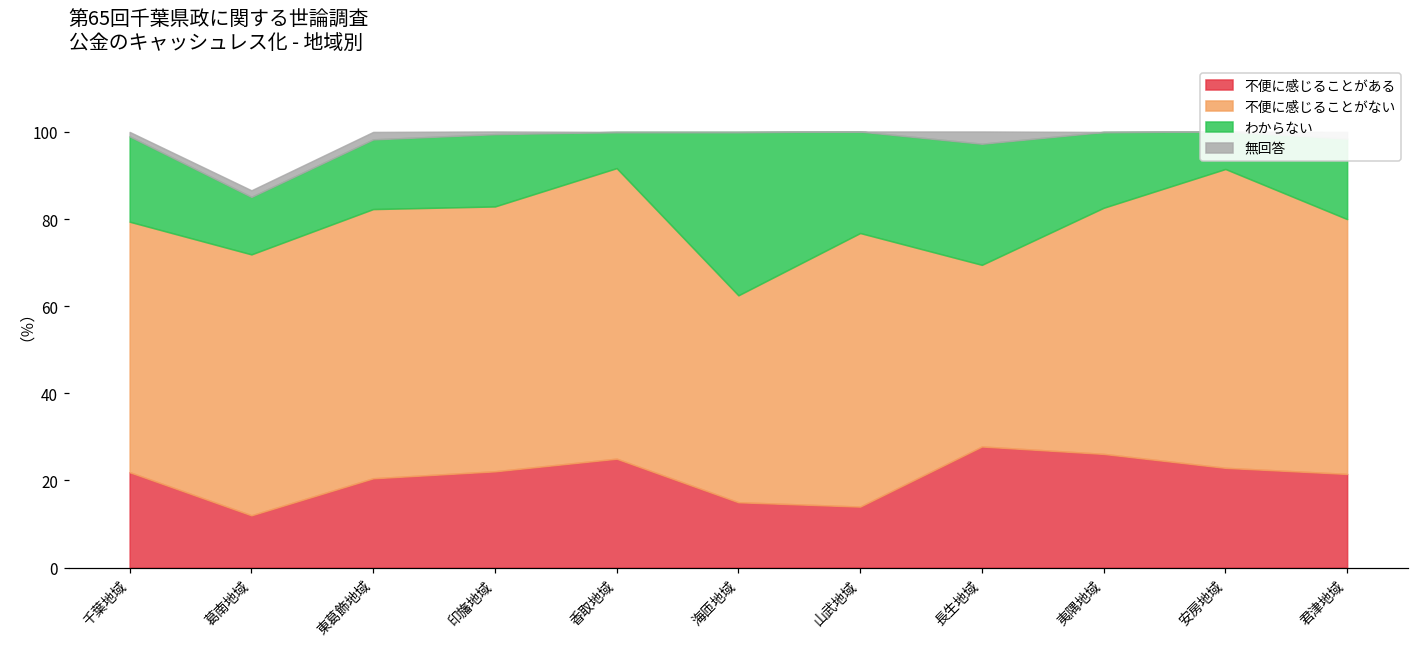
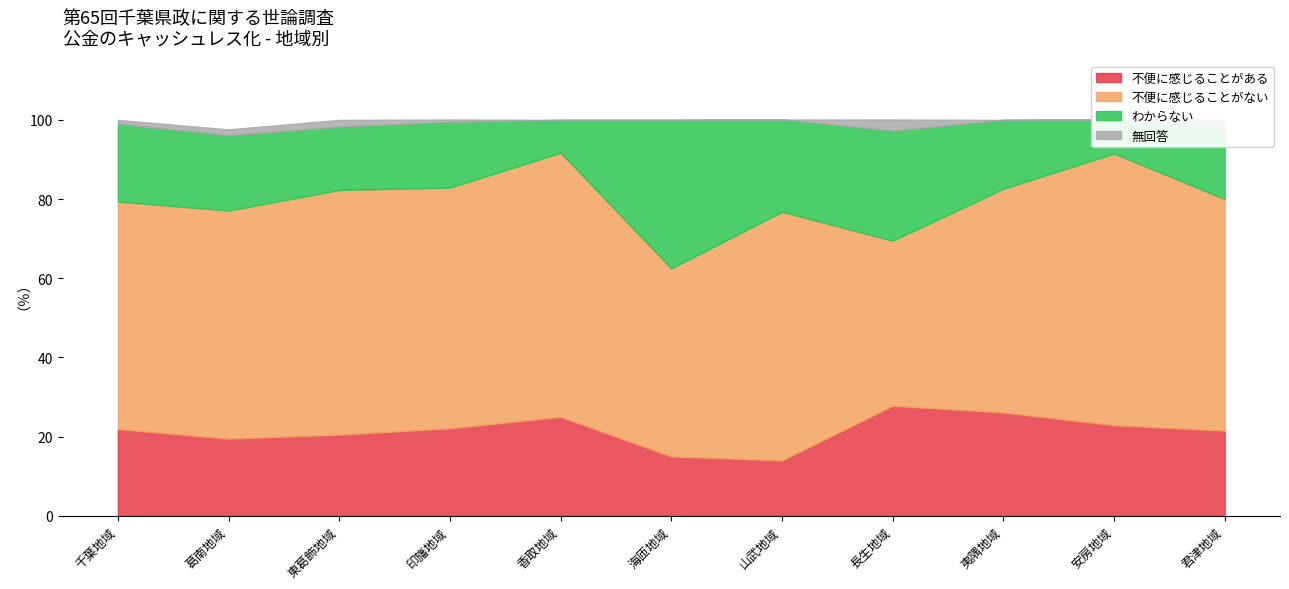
不便に感じることがある, 葛南地域: 12 -> 20
不便に感じることがない, 葛南地域: 60 -> 58
わからない, 葛南地域: 13 -> 19
